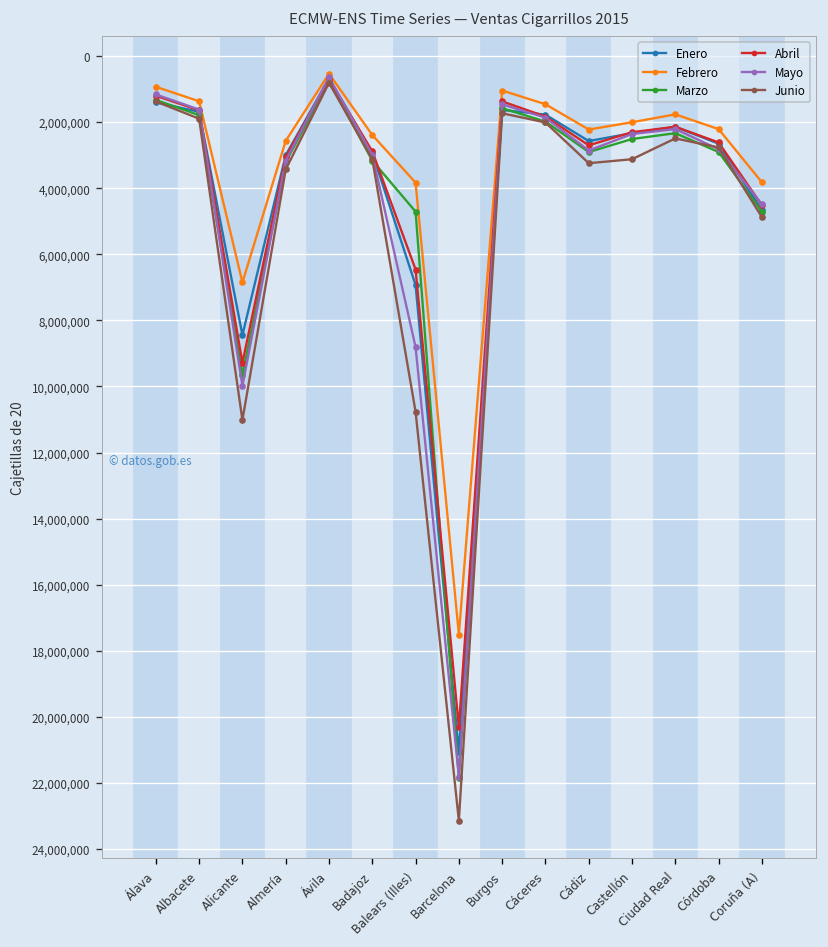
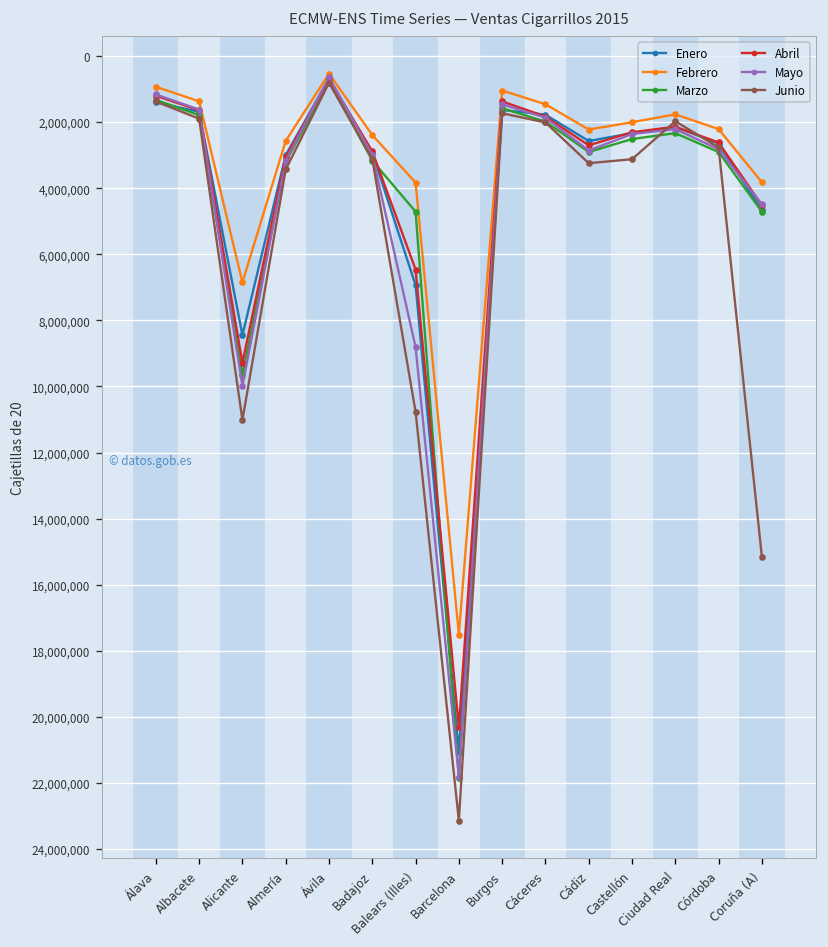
Junio, Ciudad Real: 2,500,000 -> 2,000,000
Junio, Coruña (A): 4,900,000 -> 15,200,000
